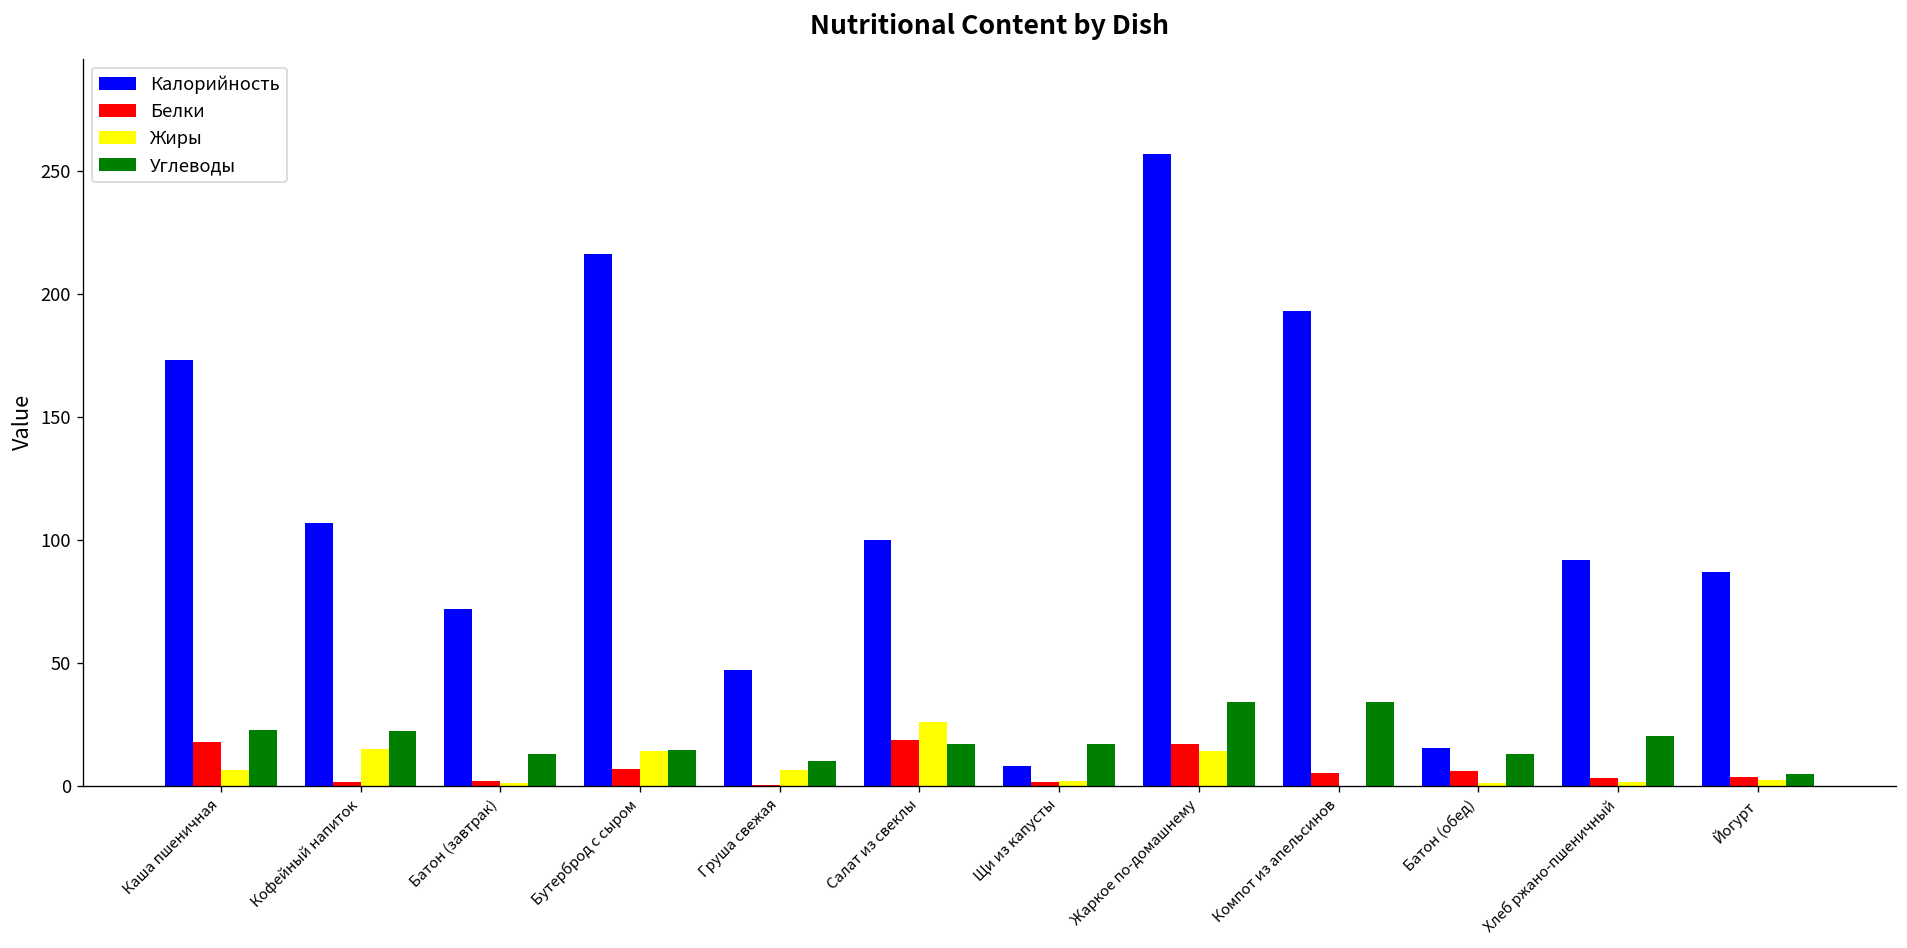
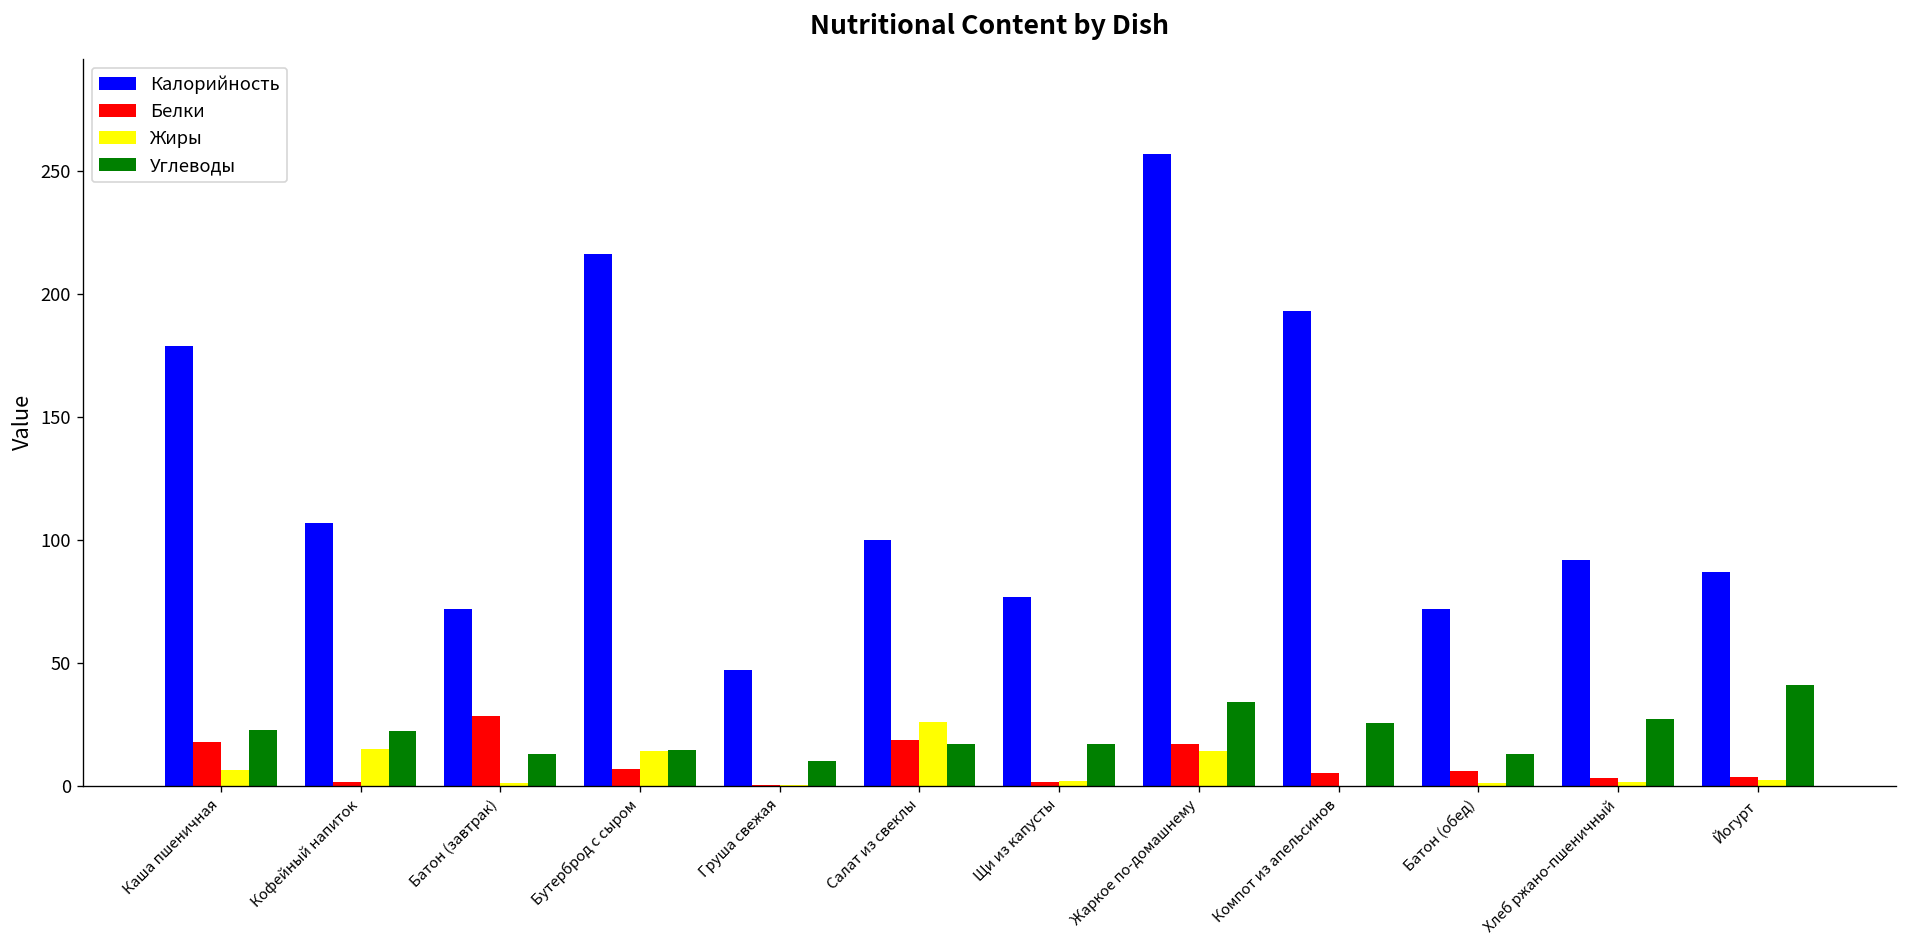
Калорийность, Каша пшеничная: 173 -> 179
Белки, Батон (завтрак): 2 -> 29
Жиры, Груша свежая: 7 -> 0
Калорийность, Щи из капусты: 8 -> 77
Углеводы, Компот из апельсинов: 34 -> 26
Калорийность, Батон (обед): 16 -> 72
Углеводы, Хлеб ржано-пшеничный: 20 -> 27
Углеводы, Йогурт: 5 -> 41
